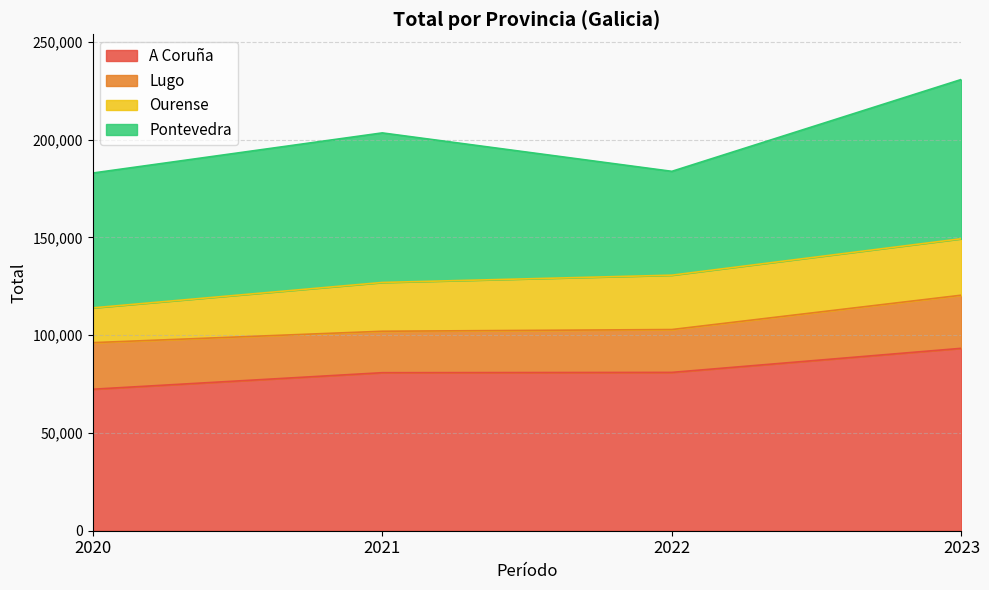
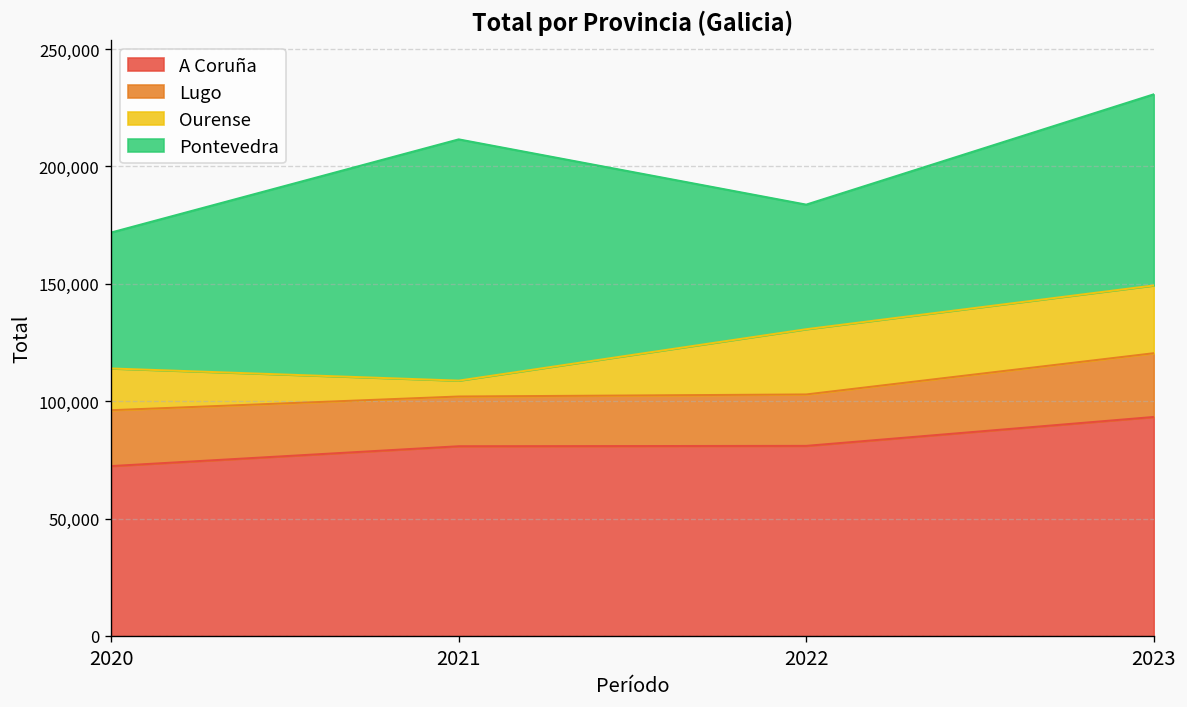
Pontevedra, 2020: 69,000 -> 58,000
Ourense, 2021: 25,000 -> 7,000
Pontevedra, 2021: 76,000 -> 103,000
